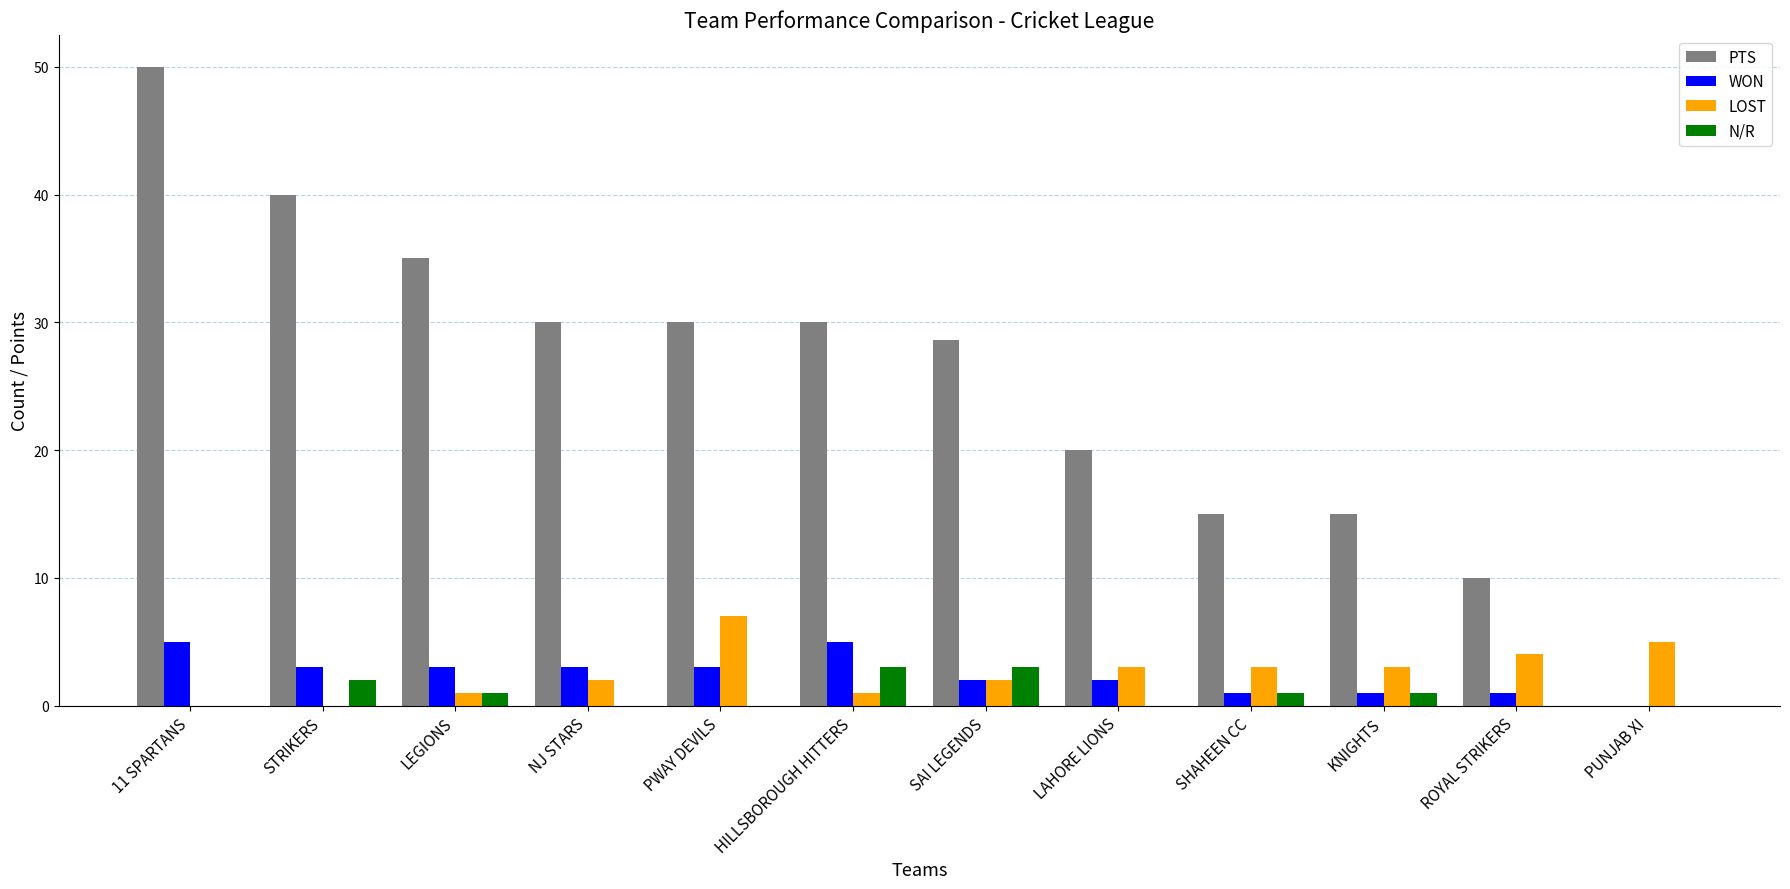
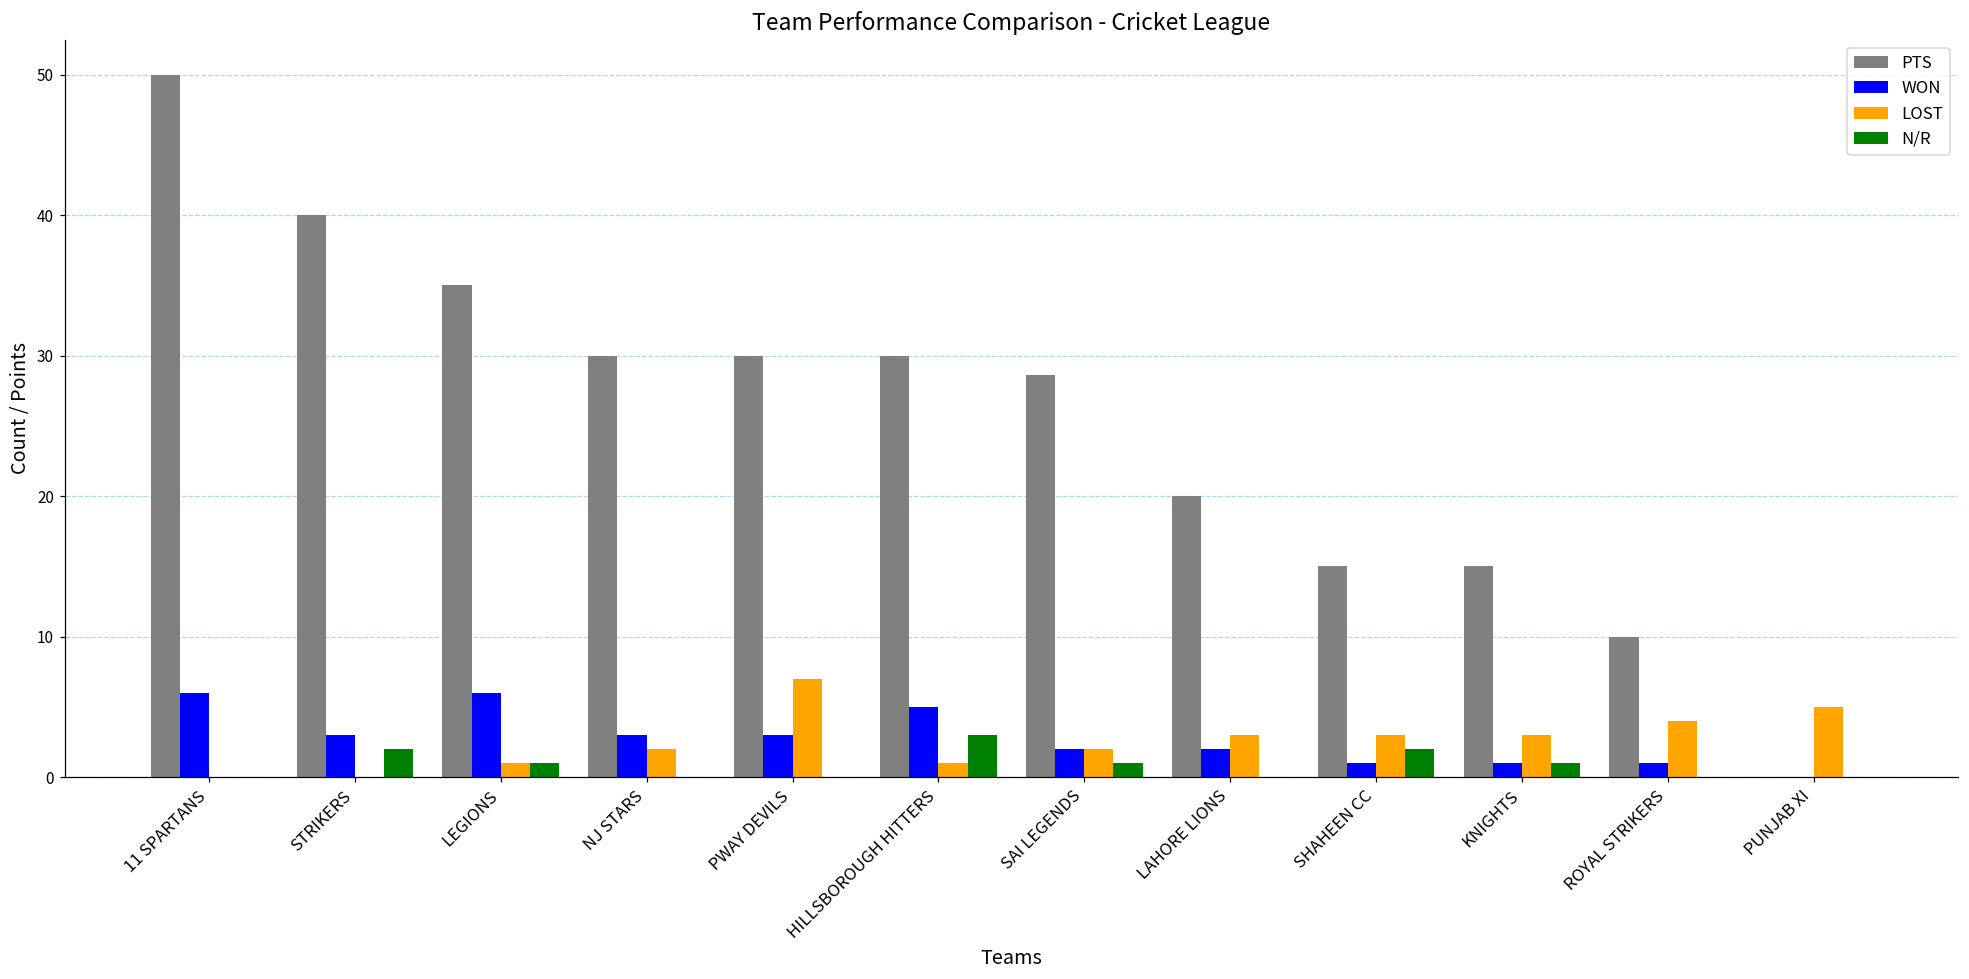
WON, 11 SPARTANS: 5 -> 6
WON, LEGIONS: 3 -> 6
N/R, SAI LEGENDS: 3 -> 1
N/R, SHAHEEN CC: 1 -> 2
